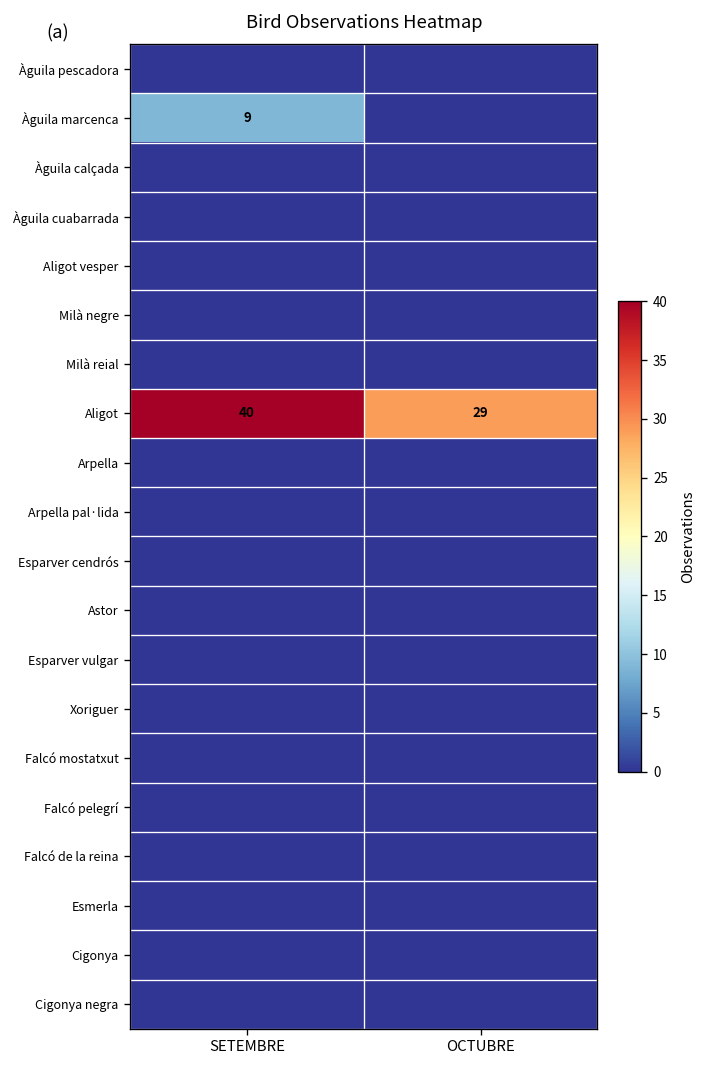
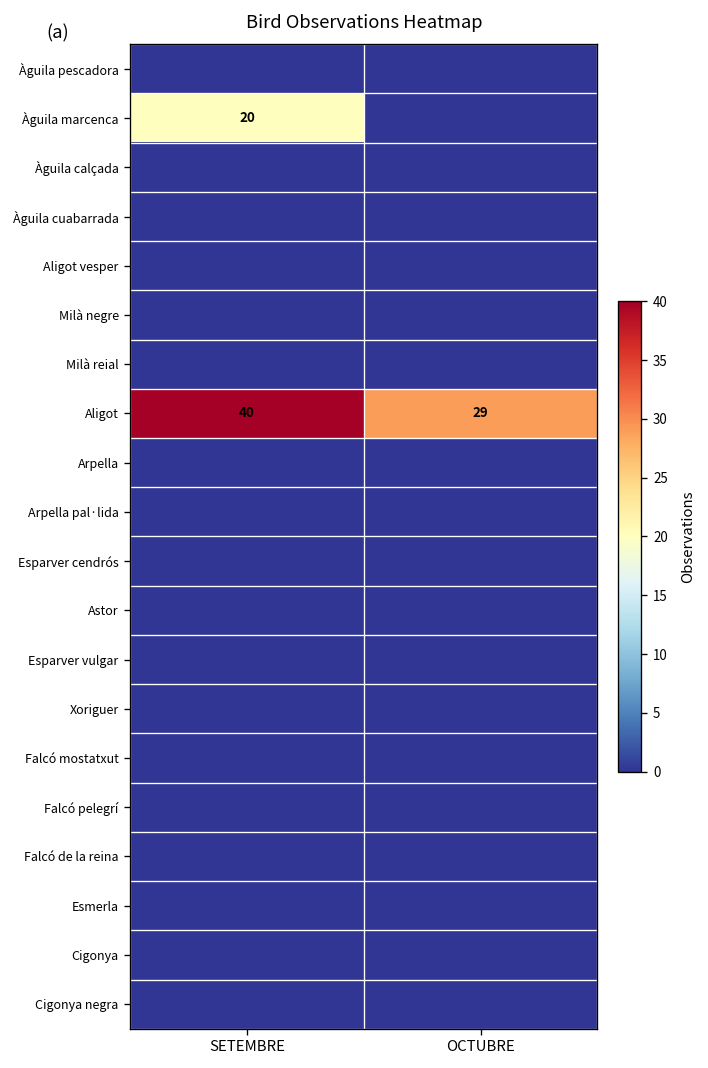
Àguila marcenca, SETEMBRE: 9 -> 20
